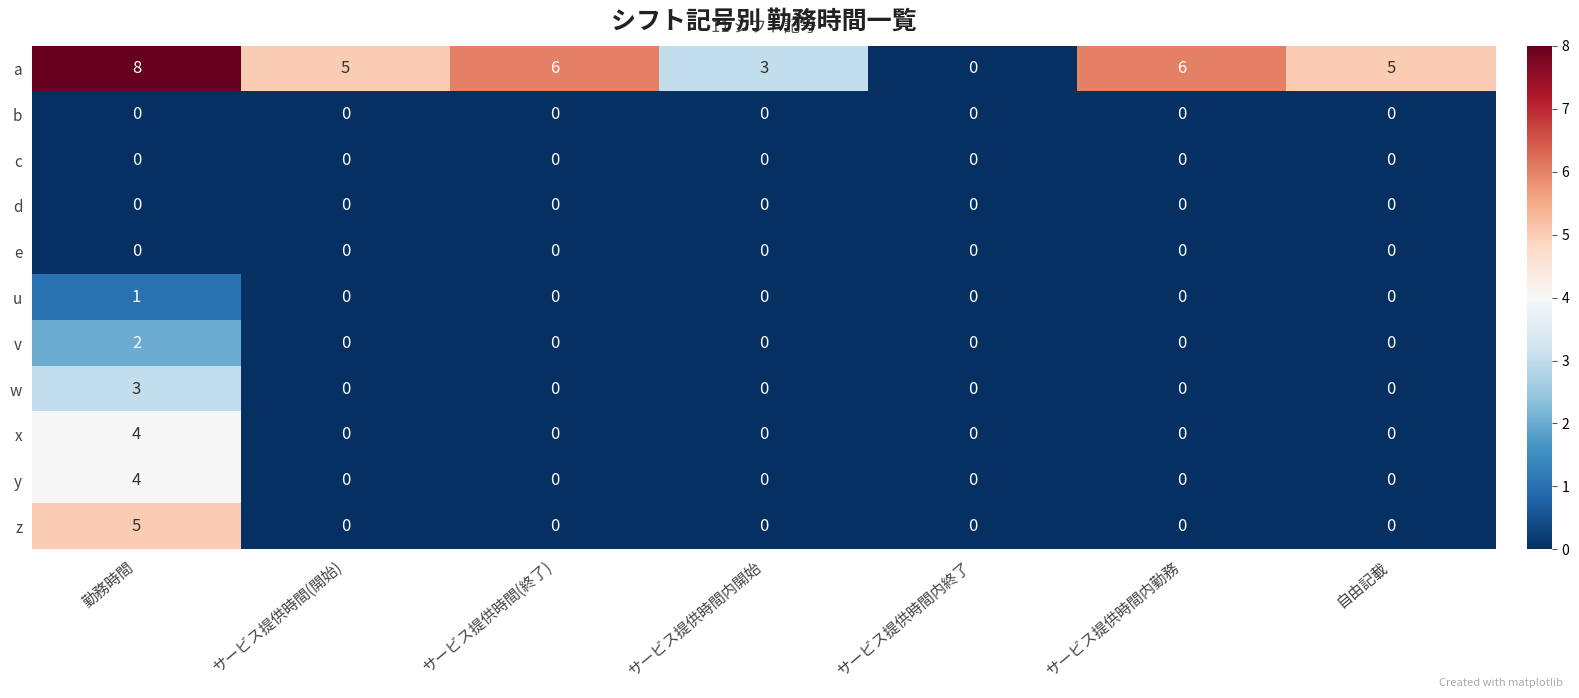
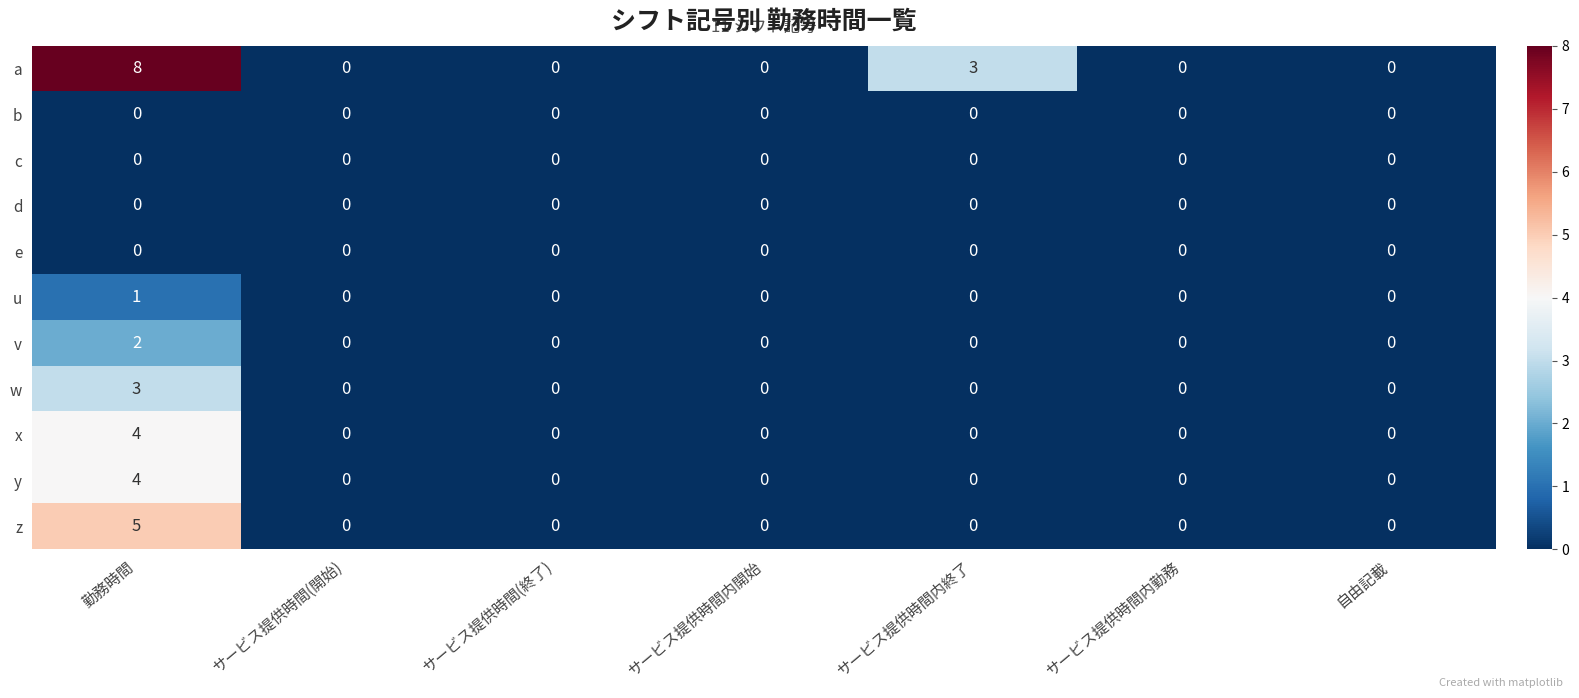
a, サービス提供時間(開始): 5 -> 0
a, サービス提供時間(終了): 6 -> 0
a, サービス提供時間内開始: 3 -> 0
a, サービス提供時間内終了: 0 -> 3
a, サービス提供時間内勤務: 6 -> 0
a, 自由記載: 5 -> 0
